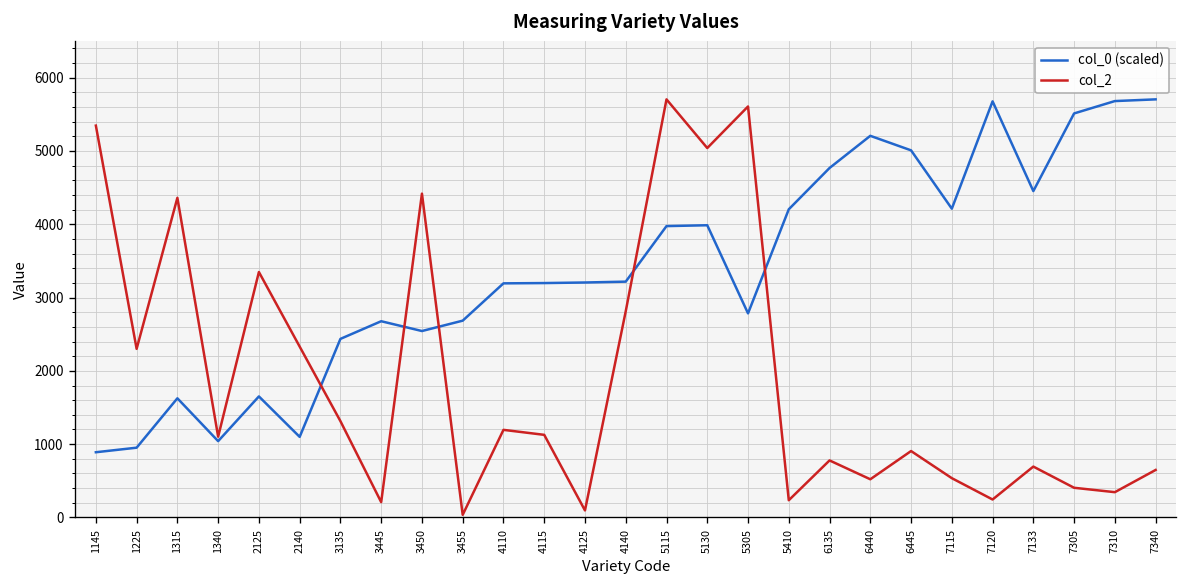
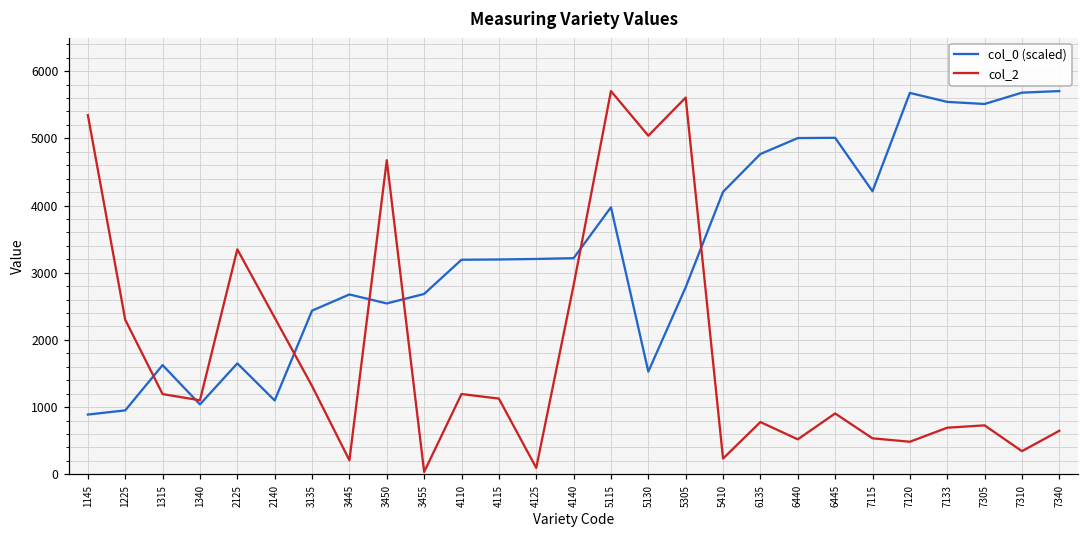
col_2, 1315: 4400 -> 1200
col_2, 3450: 4400 -> 4700
col_0 (scaled), 5130: 4000 -> 1500
col_0 (scaled), 6440: 5200 -> 5000
col_2, 7120: 200 -> 500
col_0 (scaled), 7133: 4500 -> 5500
col_2, 7305: 400 -> 700
